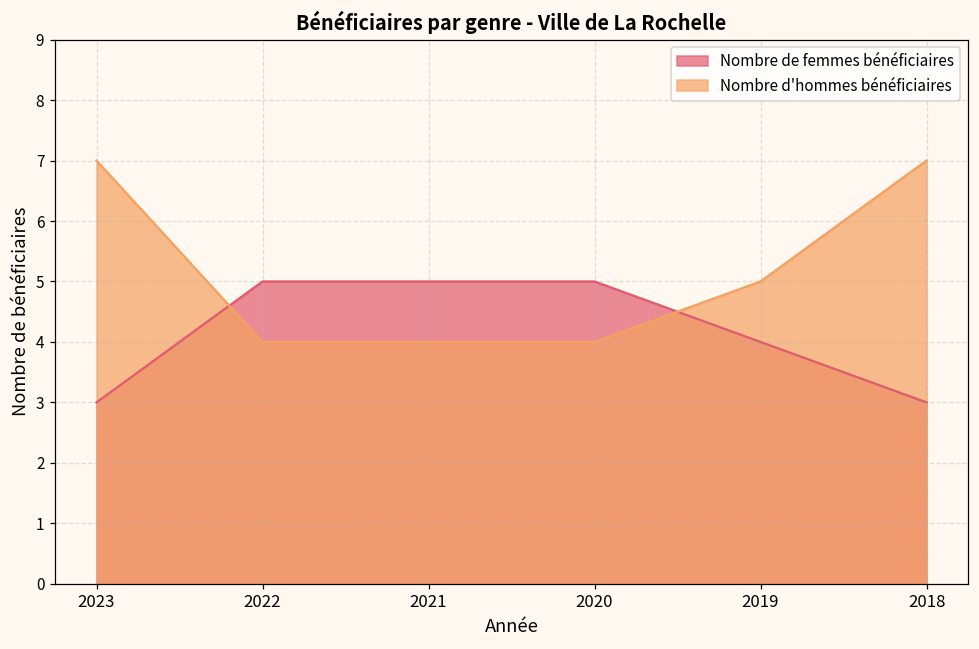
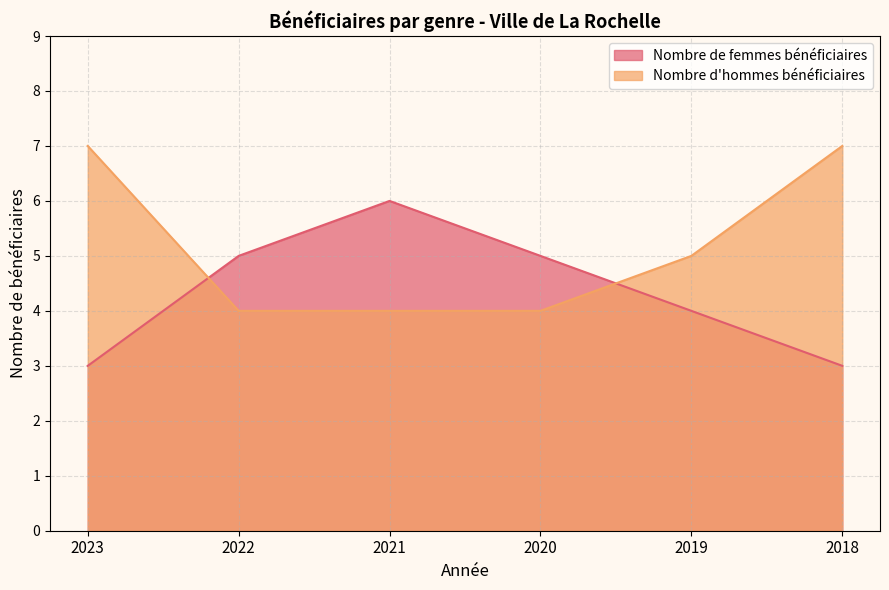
Nombre de femmes bénéficiaires, 2021: 5 -> 6
